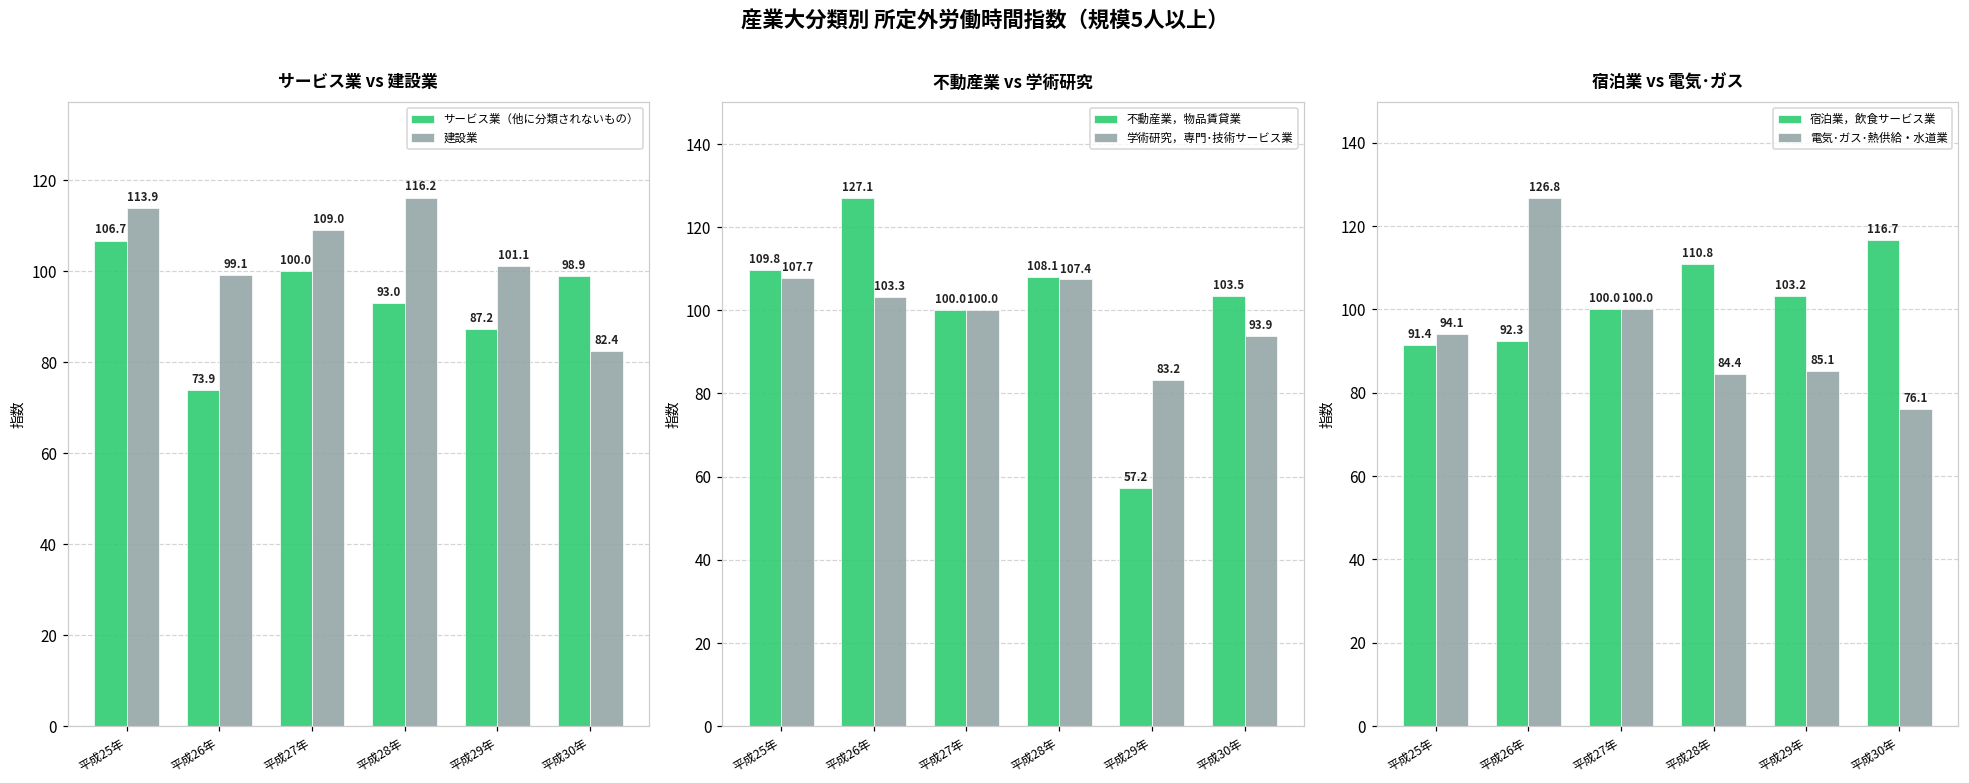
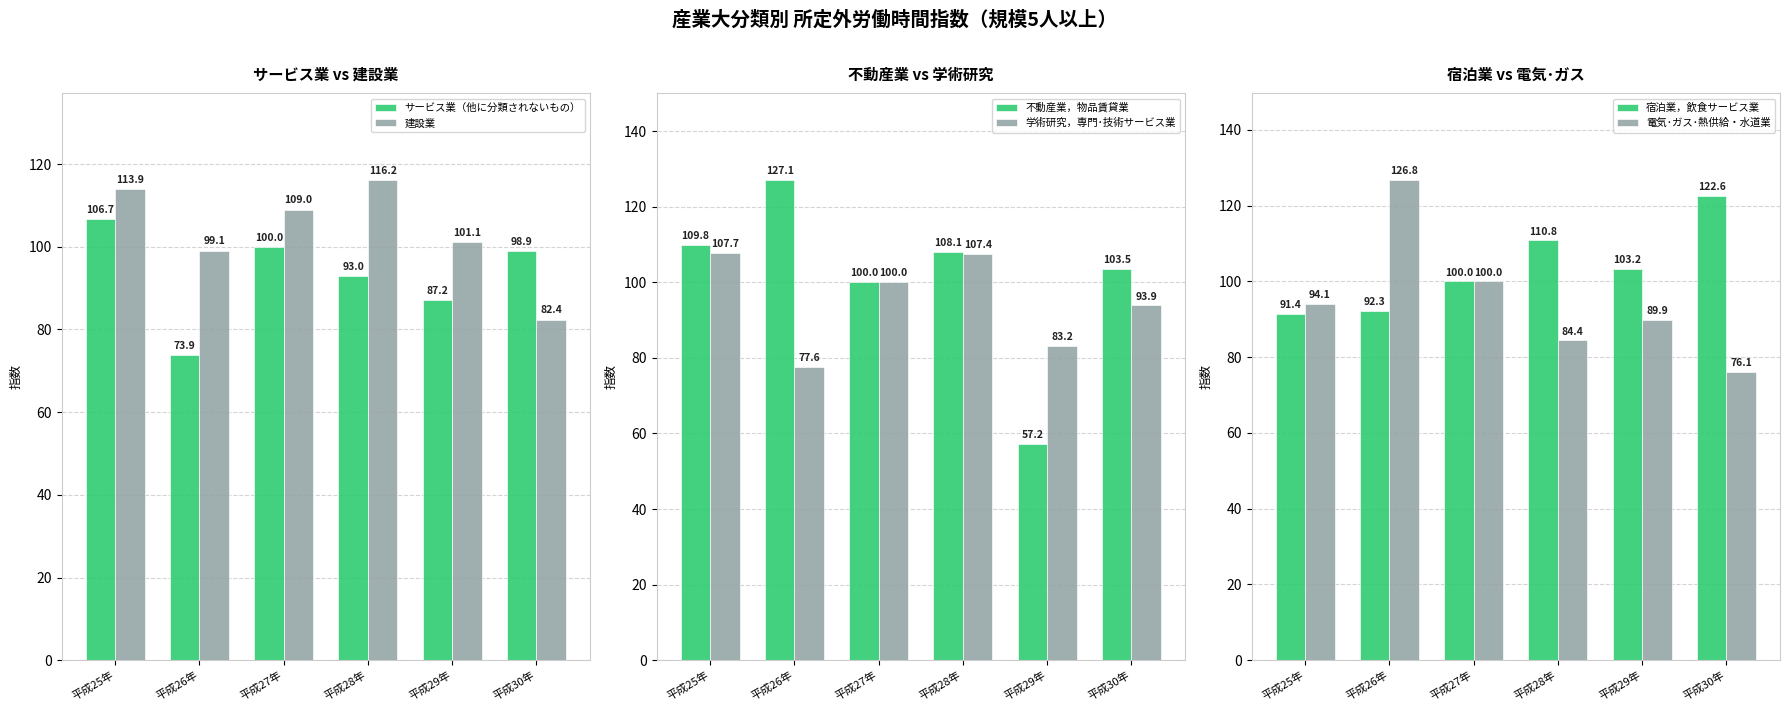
不動産業 vs 学術研究, 学術研究，専門･技術サービス業, 平成26年: 103.3 -> 77.6
宿泊業 vs 電気･ガス, 電気･ガス･熱供給・水道業, 平成29年: 85.1 -> 89.9
宿泊業 vs 電気･ガス, 宿泊業，飲食サービス業, 平成30年: 116.7 -> 122.6
